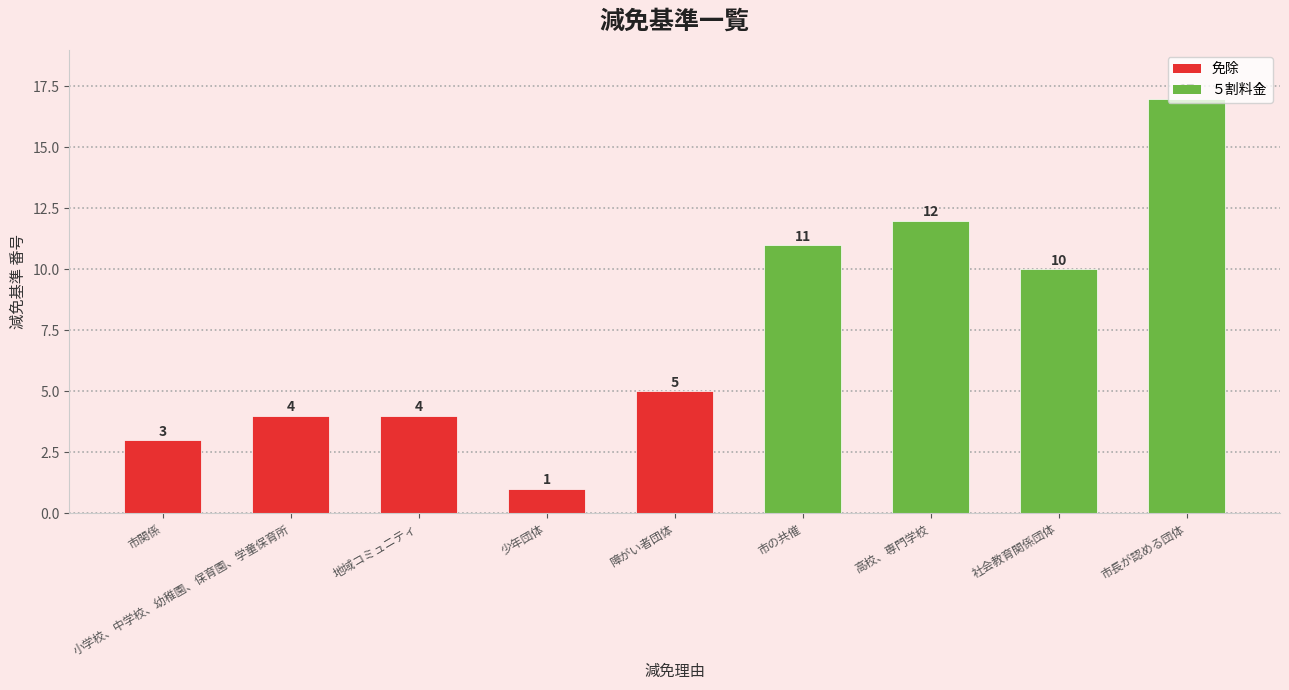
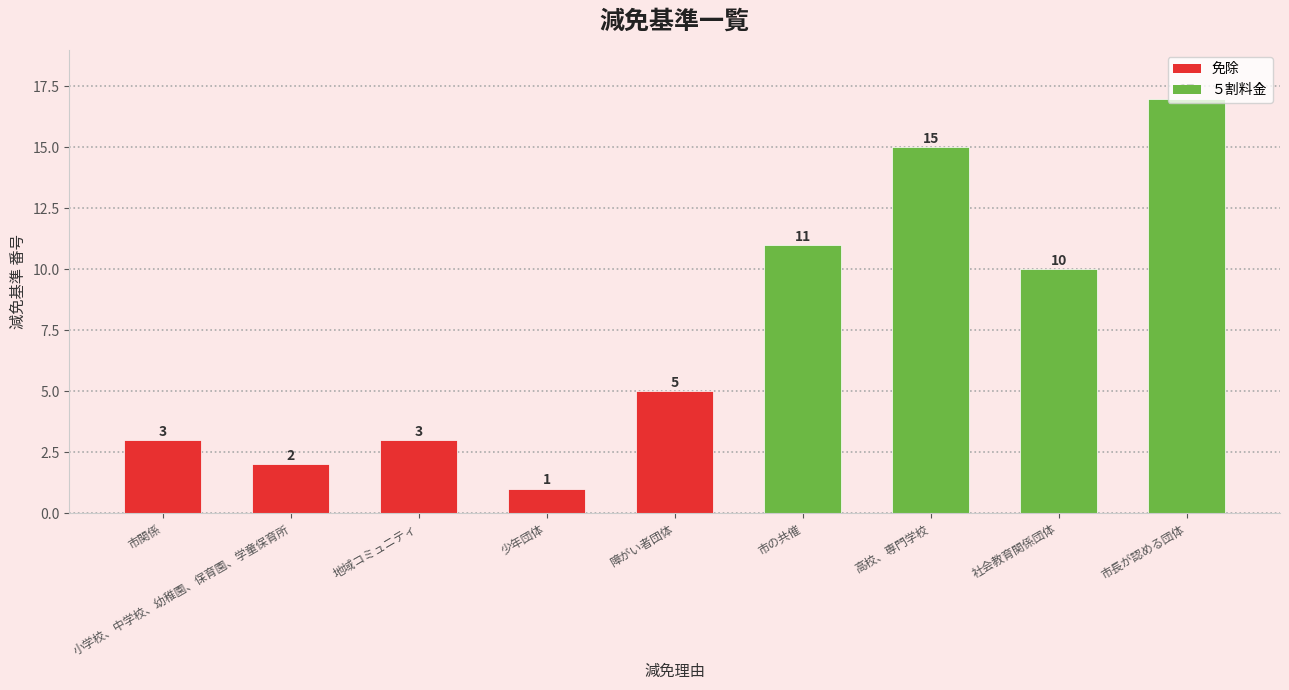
小学校、中学校、幼稚園、保育園、学童保育所: 4 -> 2
地域コミュニティ: 4 -> 3
高校、専門学校: 12 -> 15
